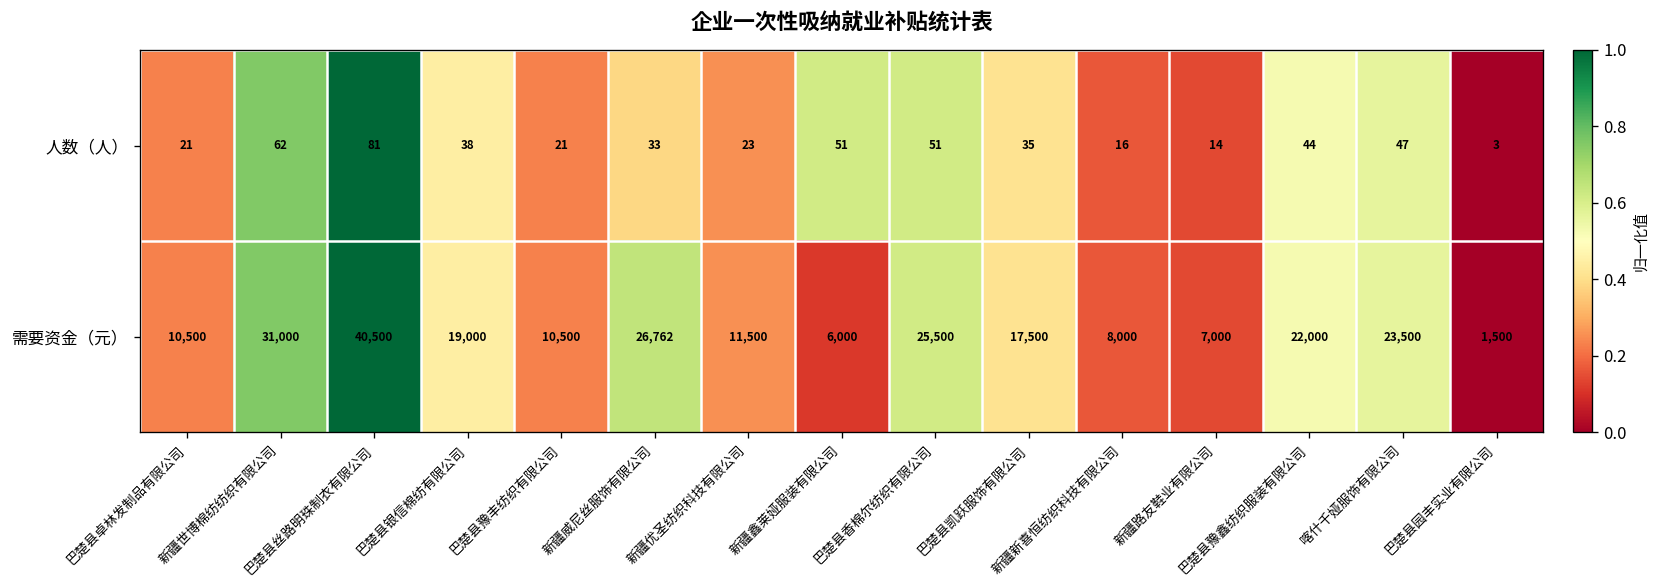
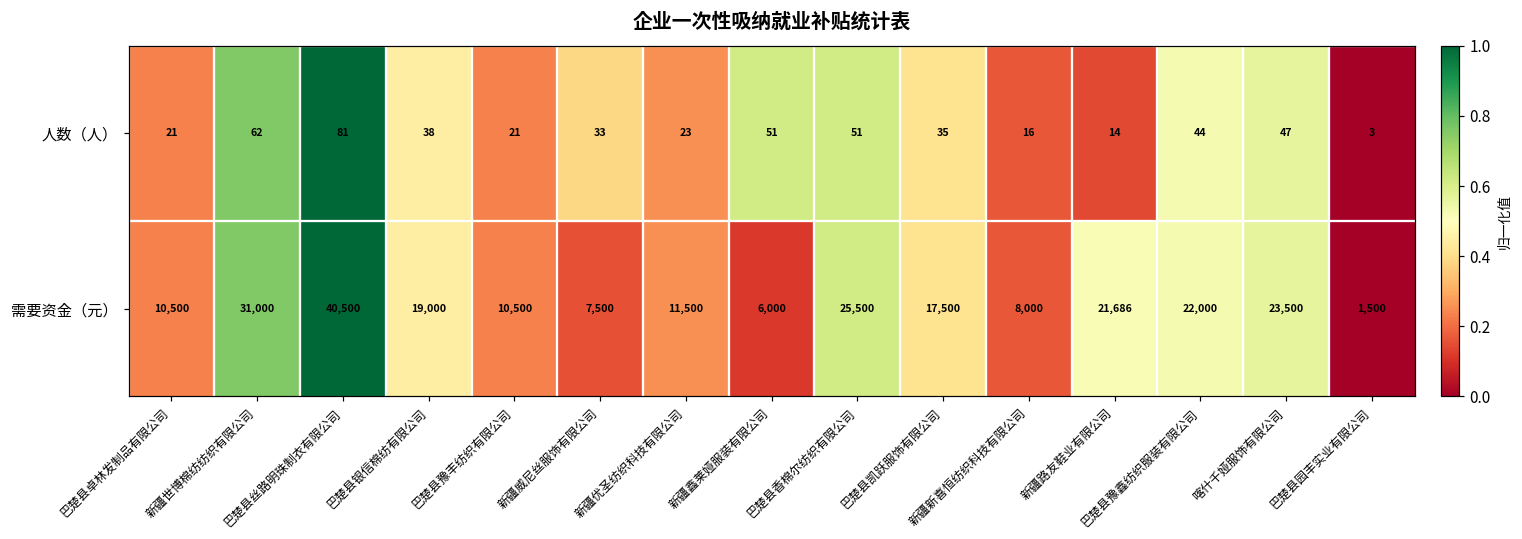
需要资金（元）, 新疆威尼丝服饰有限公司: 26,762 -> 7,500
需要资金（元）, 新疆路友鞋业有限公司: 7,000 -> 21,686
